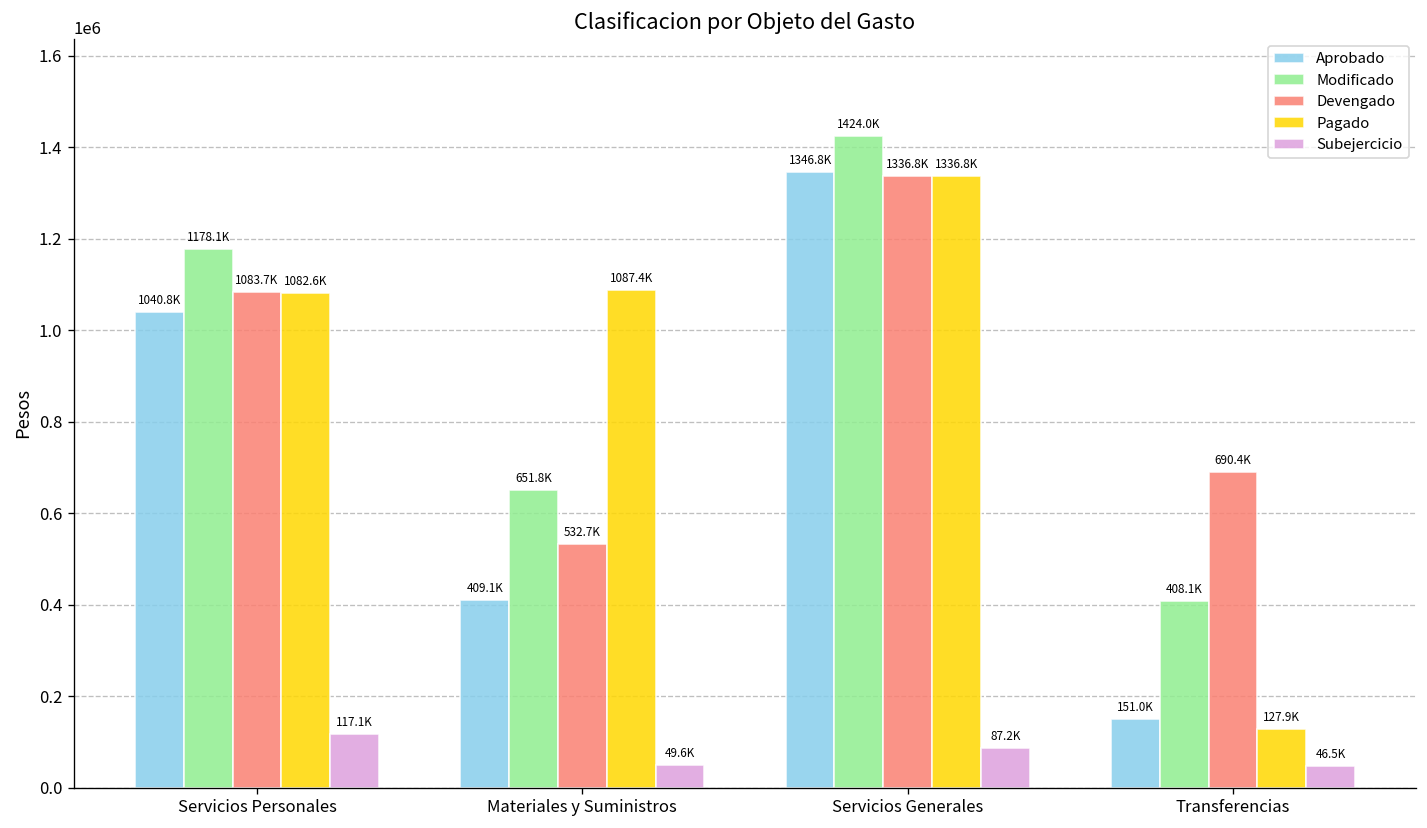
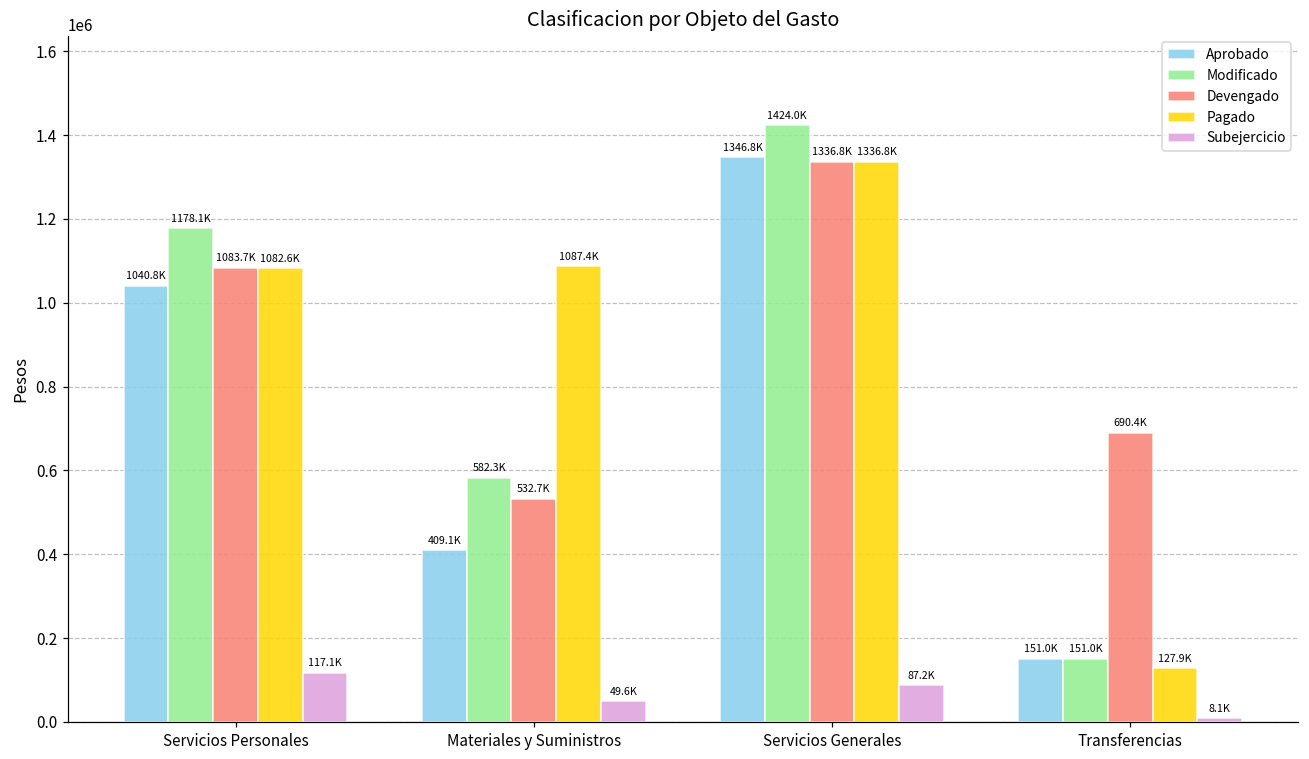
Modificado, Materiales y Suministros: 651.8K -> 582.3K
Modificado, Transferencias: 408.1K -> 151.0K
Subejercicio, Transferencias: 46.5K -> 8.1K
